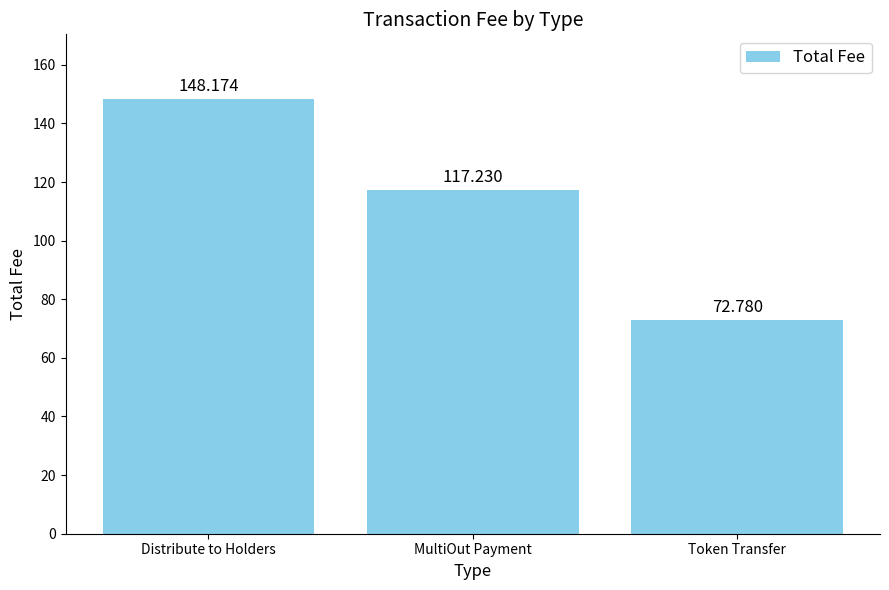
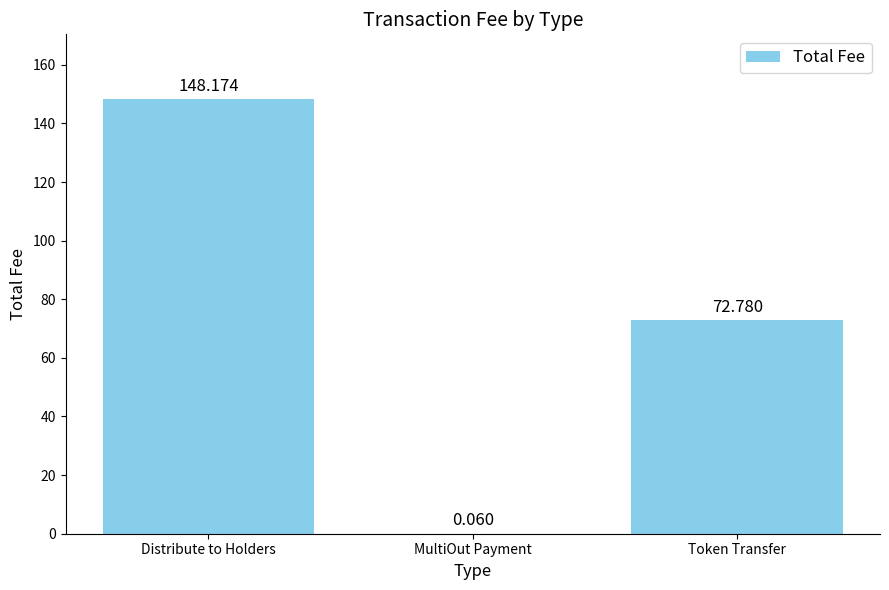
MultiOut Payment: 117.230 -> 0.060
